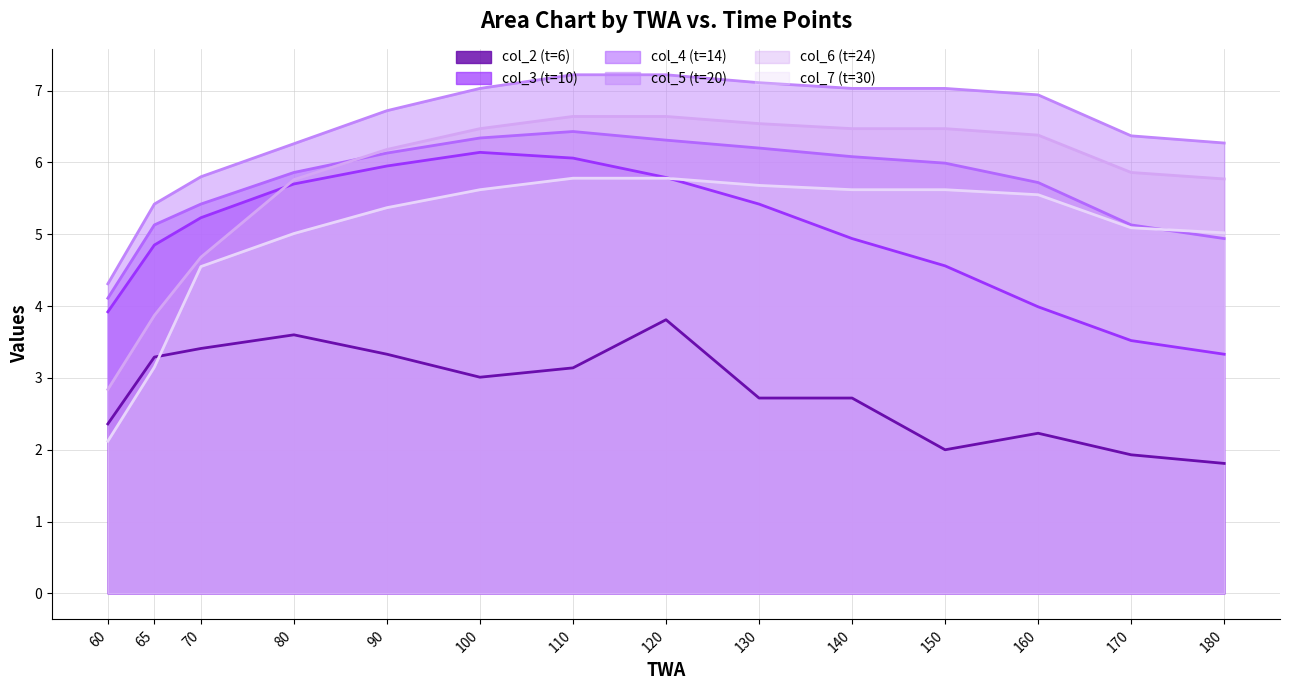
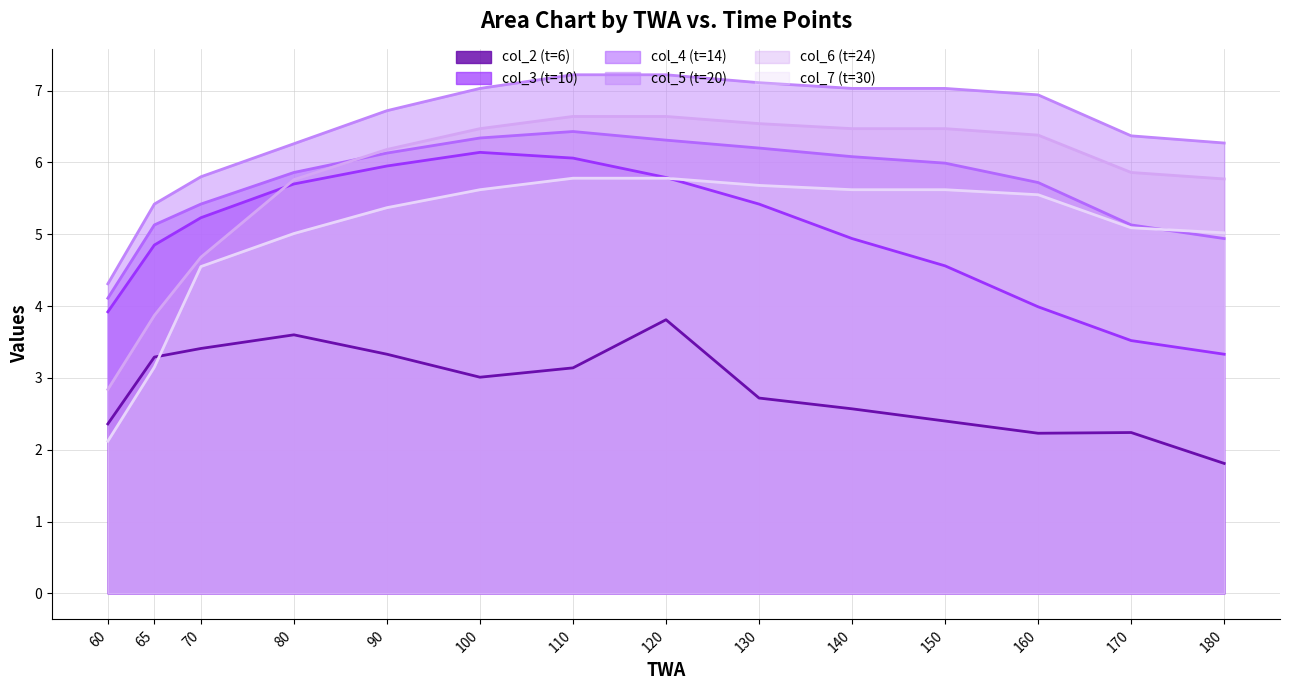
col_2 (t=6), 140: 2.7 -> 2.6
col_2 (t=6), 150: 2.0 -> 2.4
col_2 (t=6), 170: 1.9 -> 2.2
